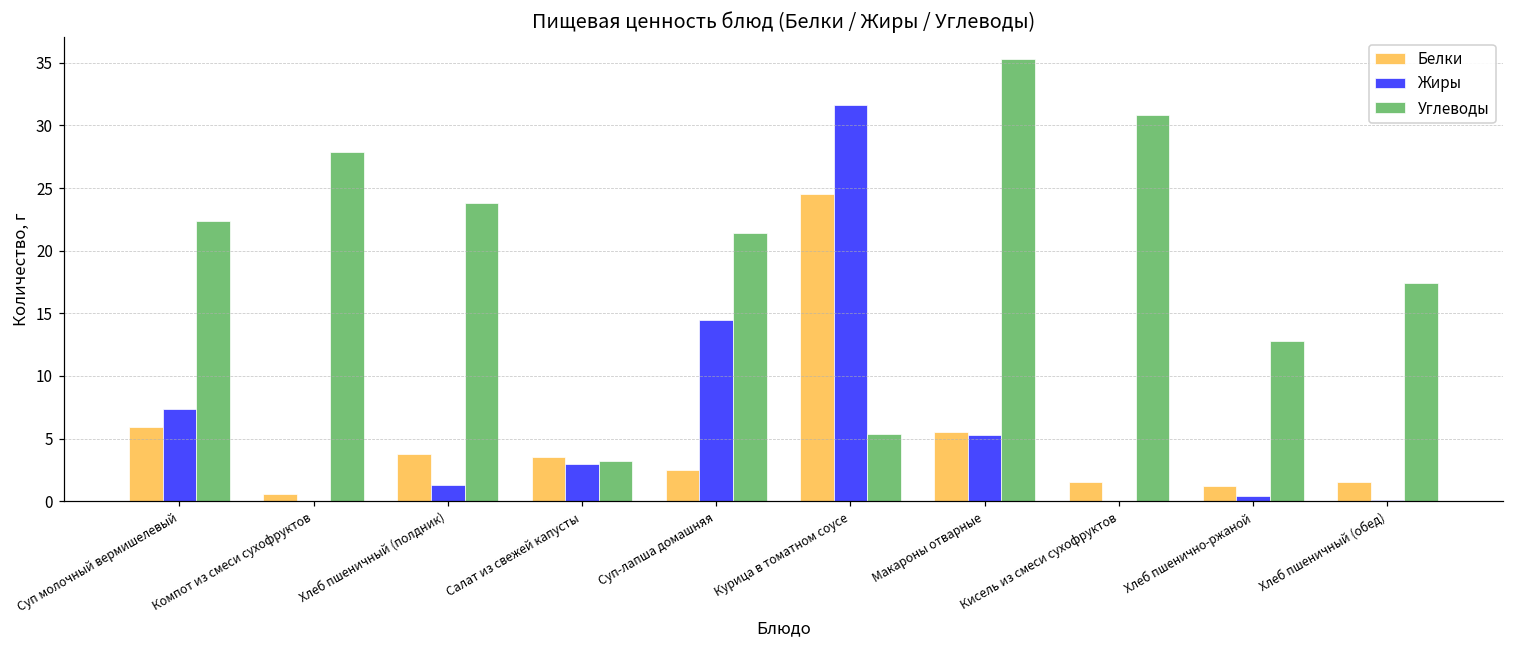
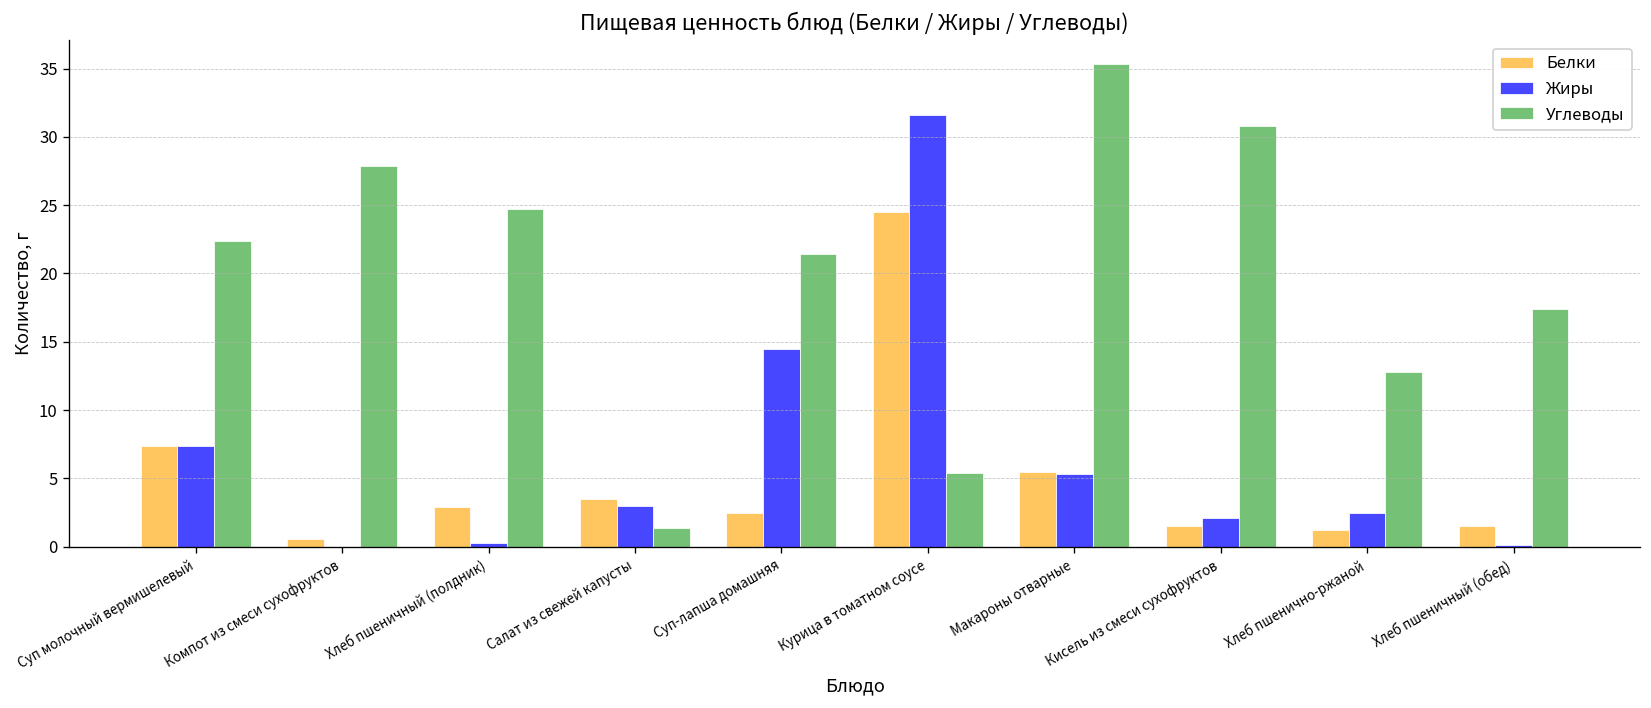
Белки, Суп молочный вермишелевый: 5.9 -> 7.4
Белки, Хлеб пшеничный (полдник): 3.8 -> 2.9
Жиры, Хлеб пшеничный (полдник): 1.3 -> 0.3
Углеводы, Хлеб пшеничный (полдник): 23.8 -> 24.8
Углеводы, Салат из свежей капусты: 3.2 -> 1.4
Жиры, Кисель из смеси сухофруктов: 0.0 -> 2.1
Жиры, Хлеб пшенично-ржаной: 0.4 -> 2.5
